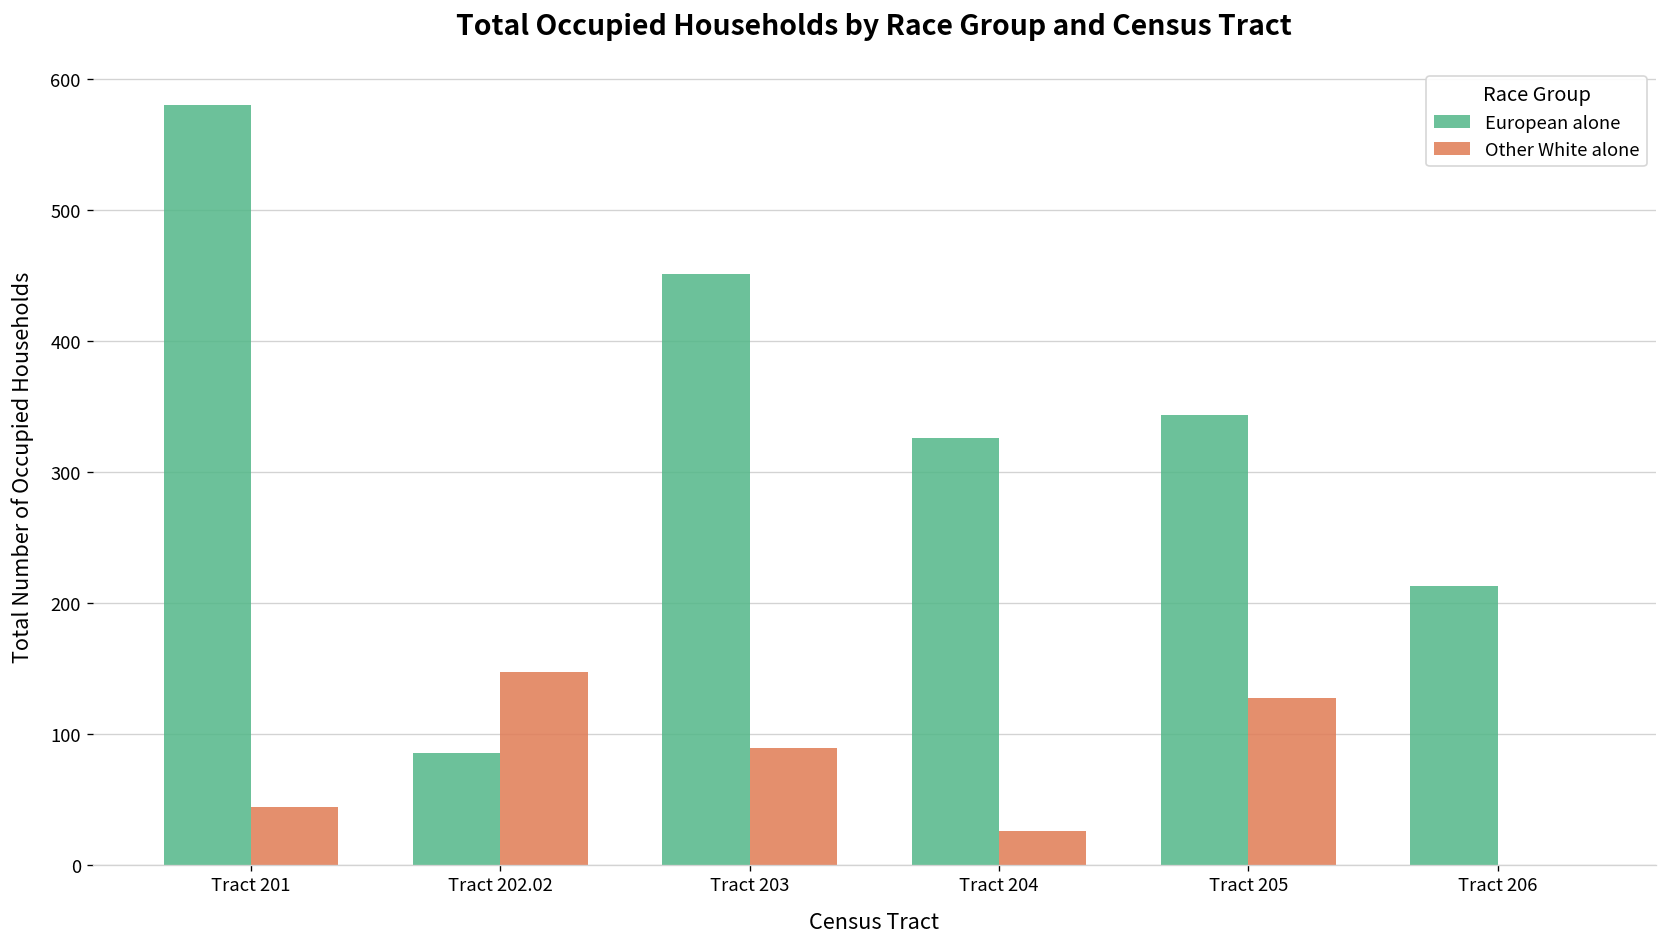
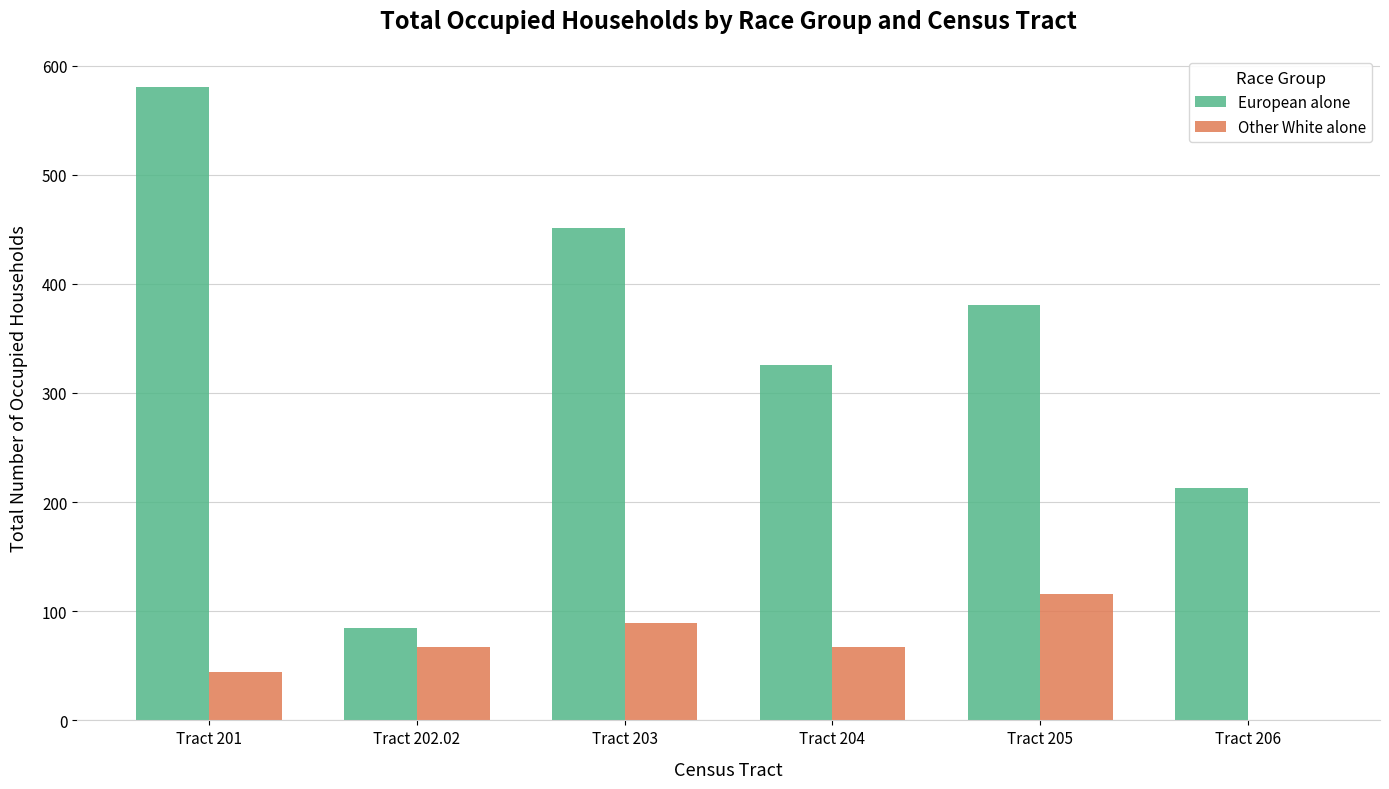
Other White alone, Tract 202.02: 147 -> 67
Other White alone, Tract 204: 26 -> 67
European alone, Tract 205: 343 -> 381
Other White alone, Tract 205: 127 -> 116
